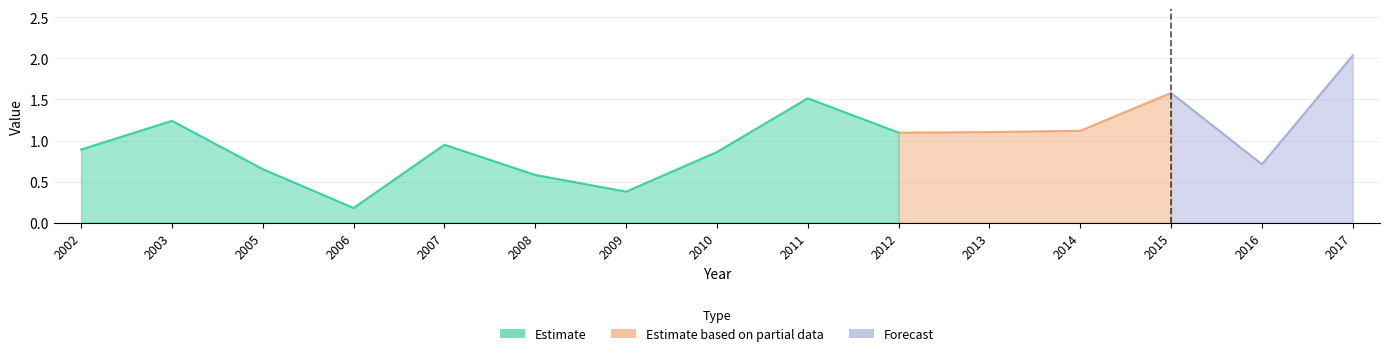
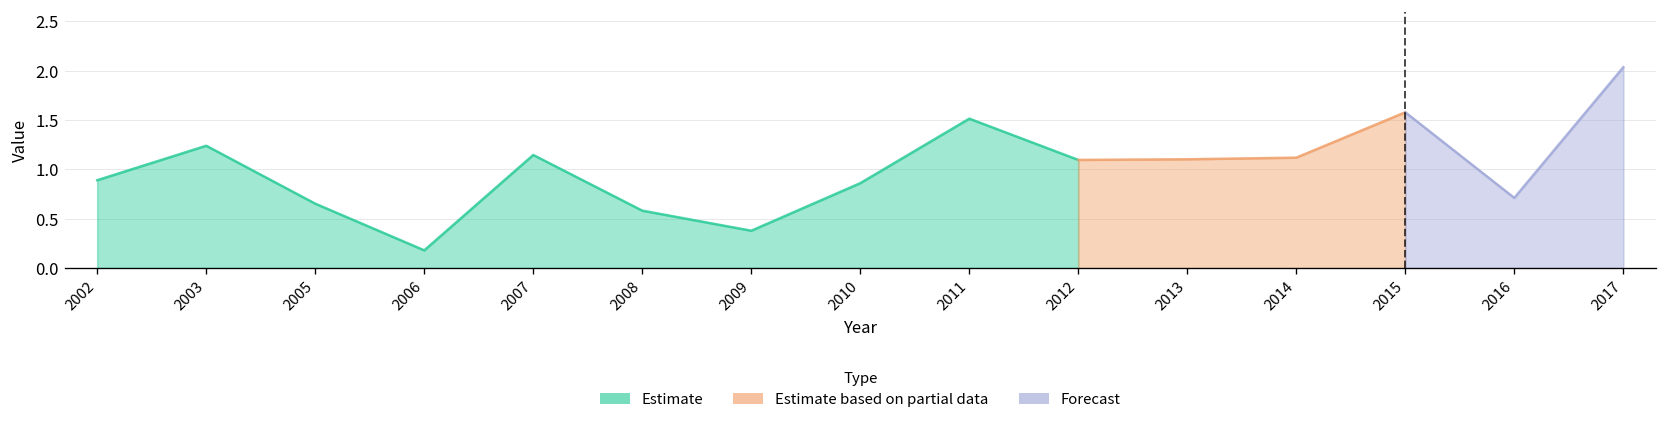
Estimate, 2007: 0.9 -> 1.1
